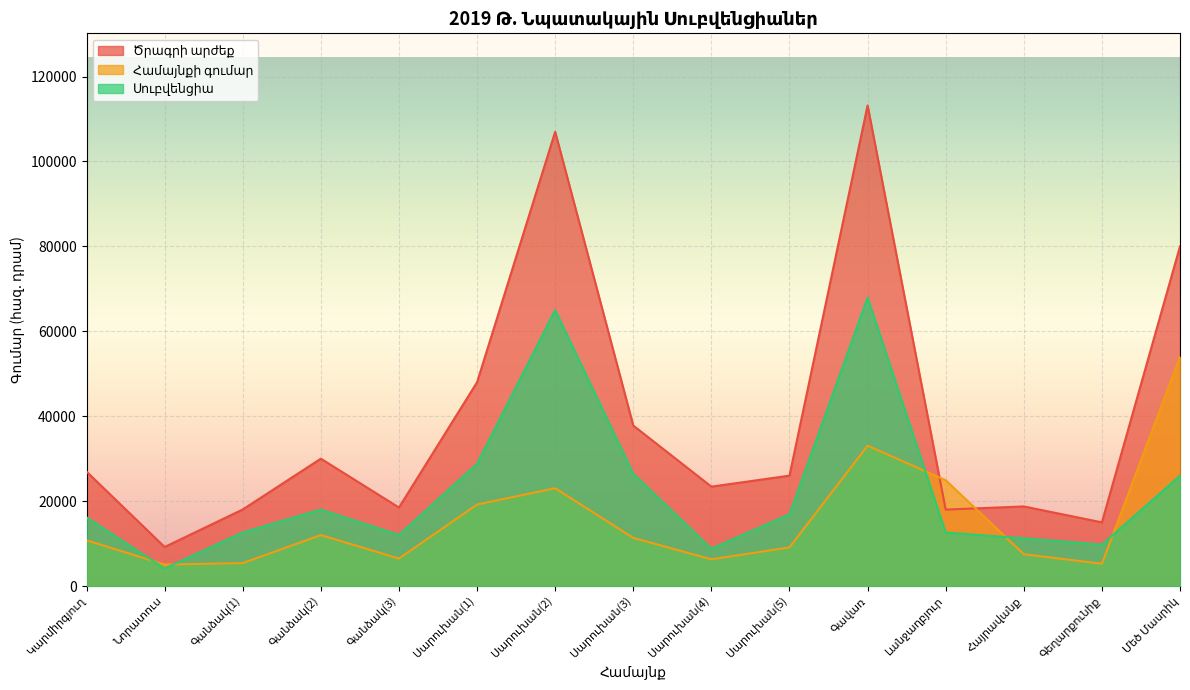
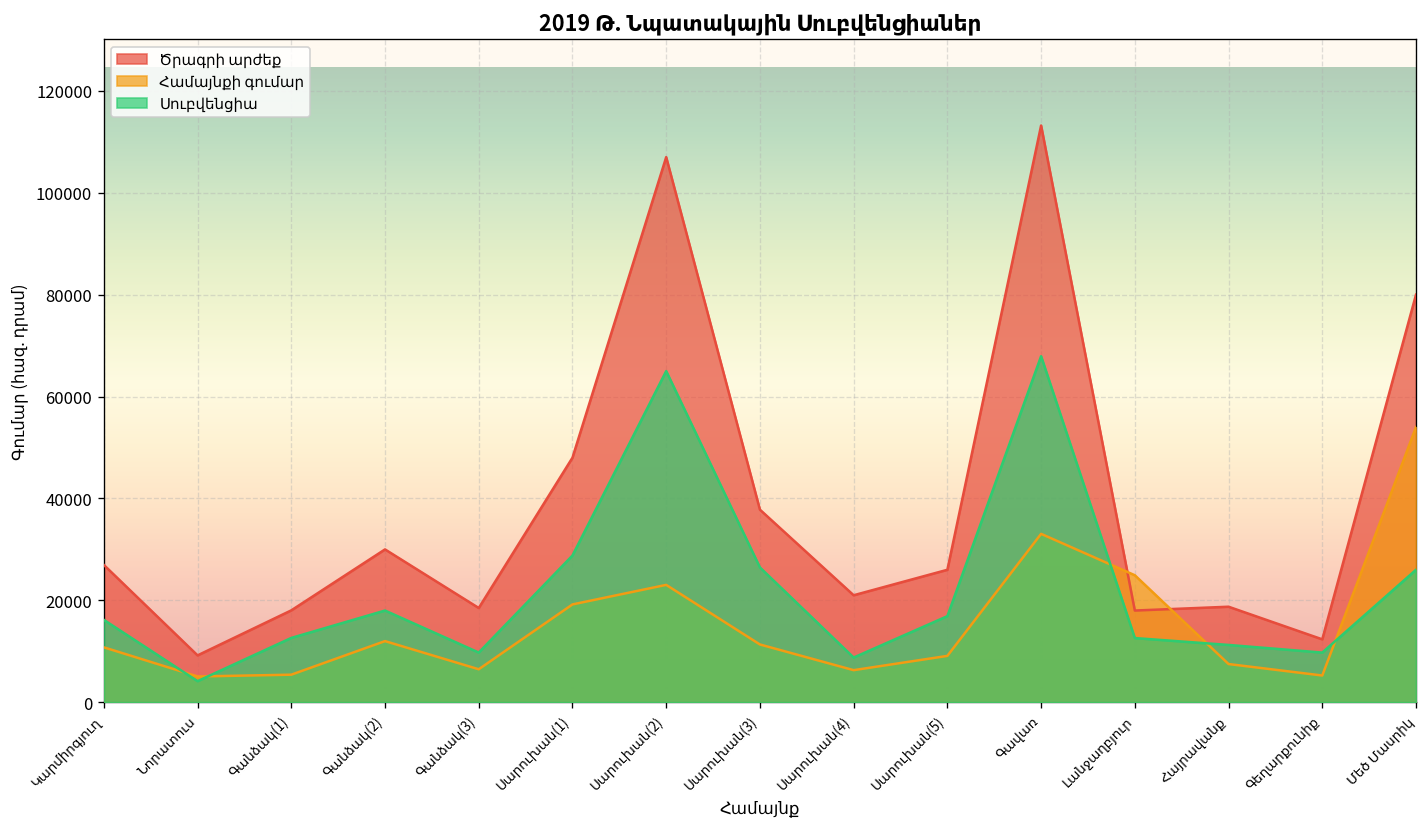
Սուբվենցիա, Գանձակ(3): 12000 -> 10000
Ծրագրի արժեք, Սարուխան(4): 23000 -> 21000
Ծրագրի արժեք, Գեղարքունիք: 15000 -> 12000
